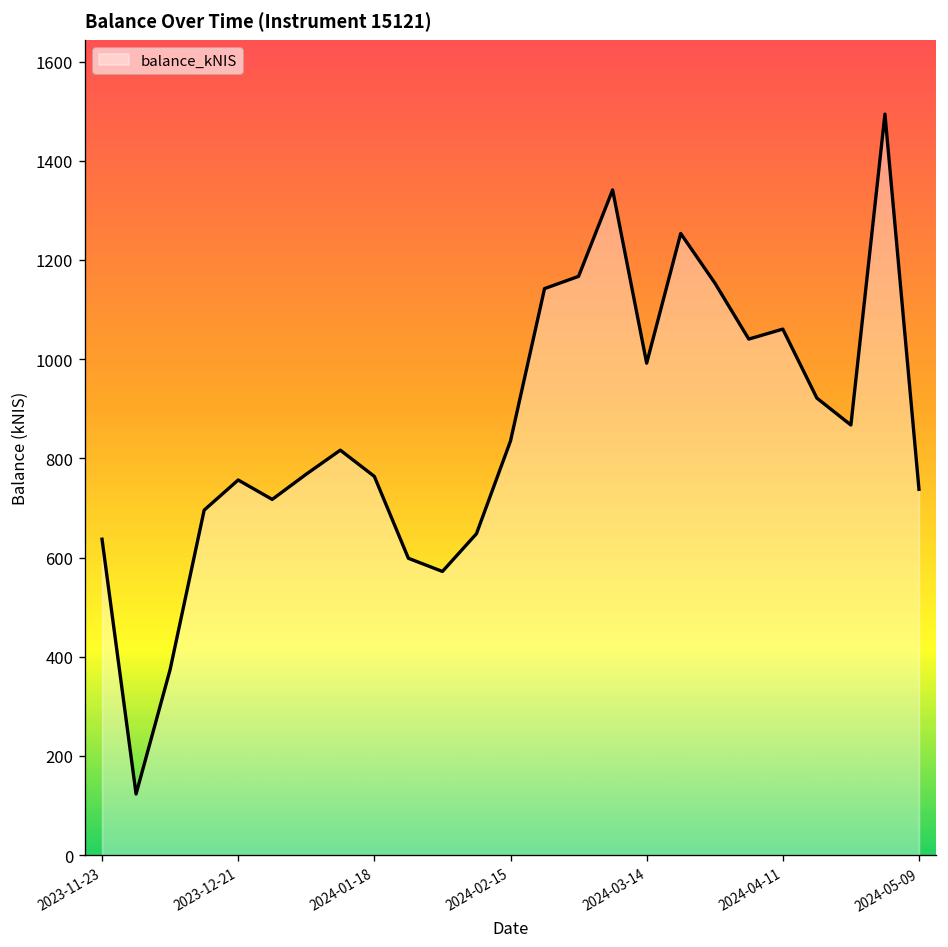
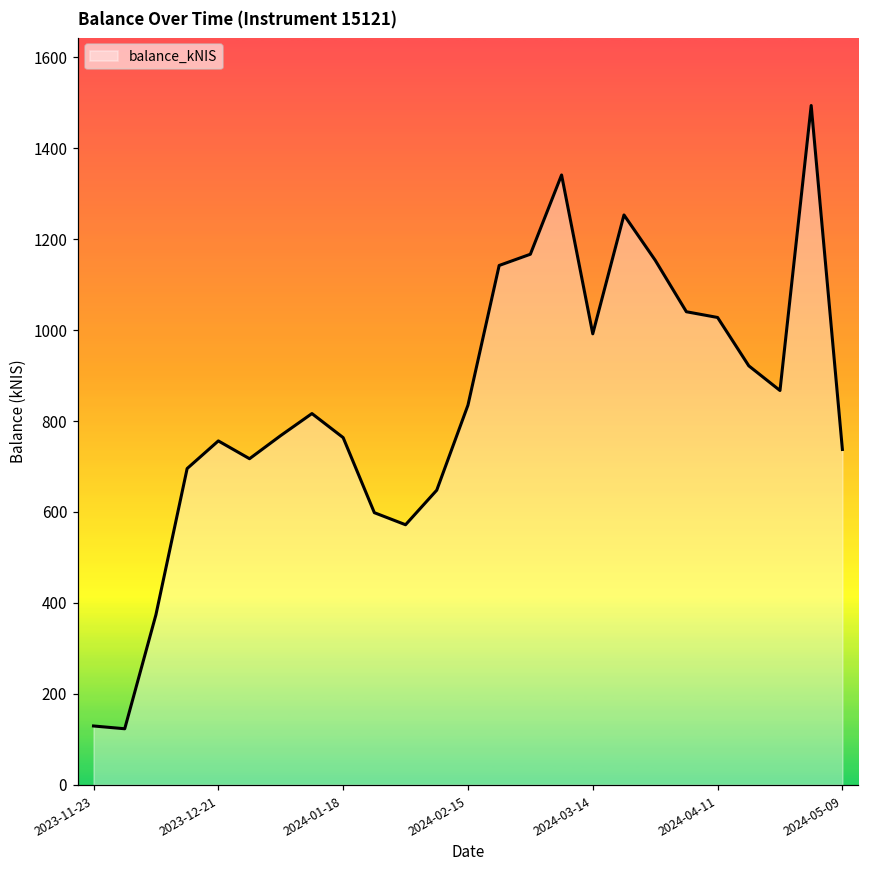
2023-11-23: 640 -> 130
2024-04-11: 1060 -> 1030
